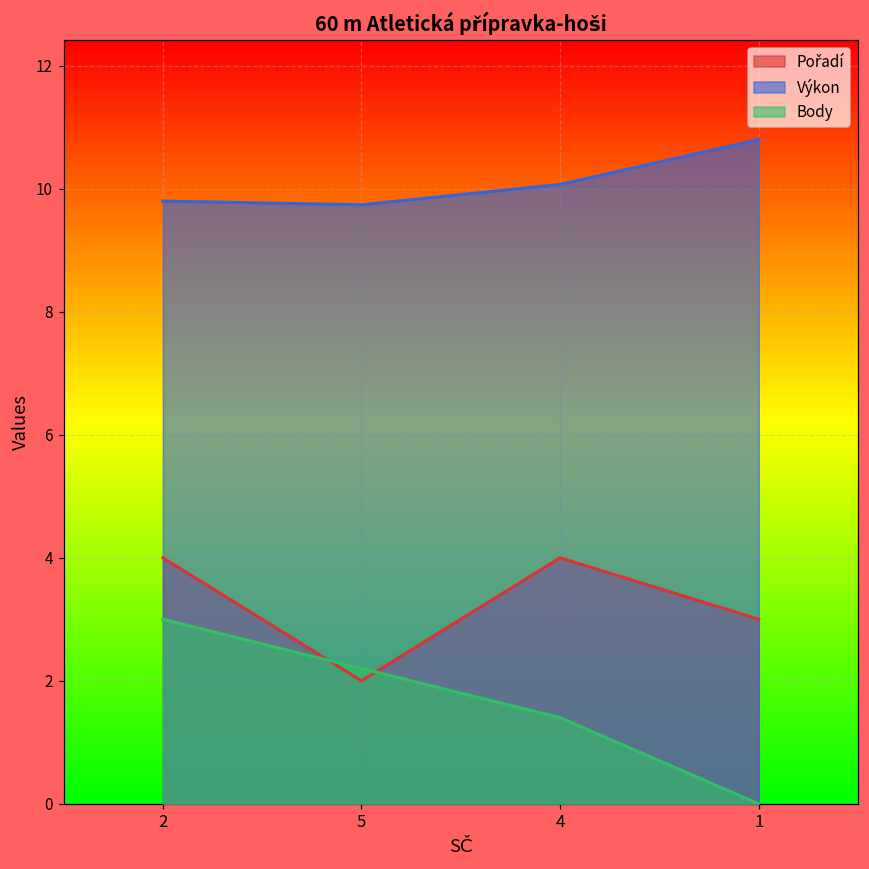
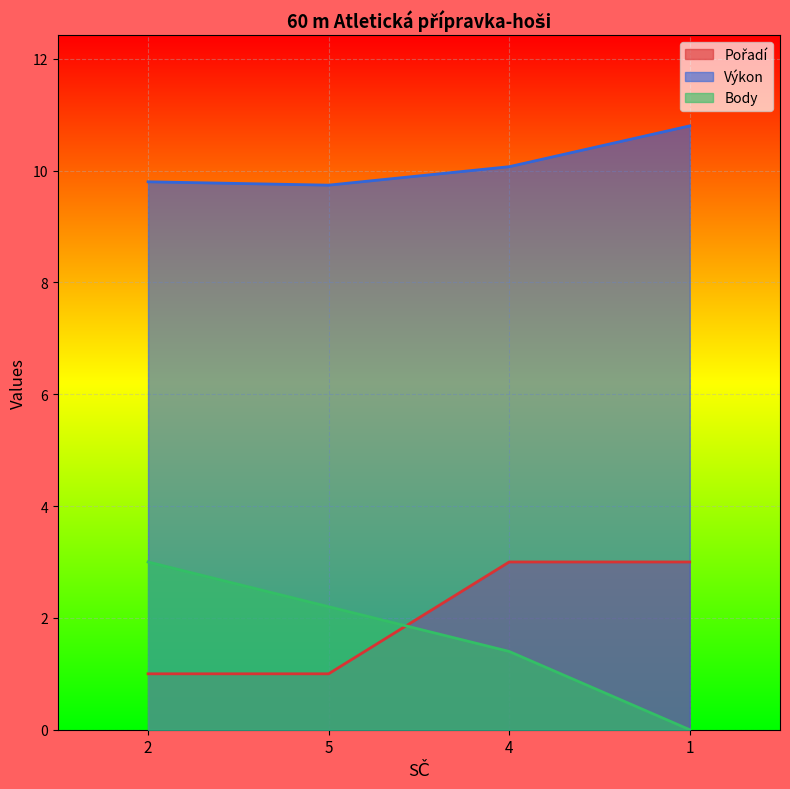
Pořadí, 2: 4 -> 1
Pořadí, 5: 2 -> 1
Pořadí, 4: 4 -> 3
